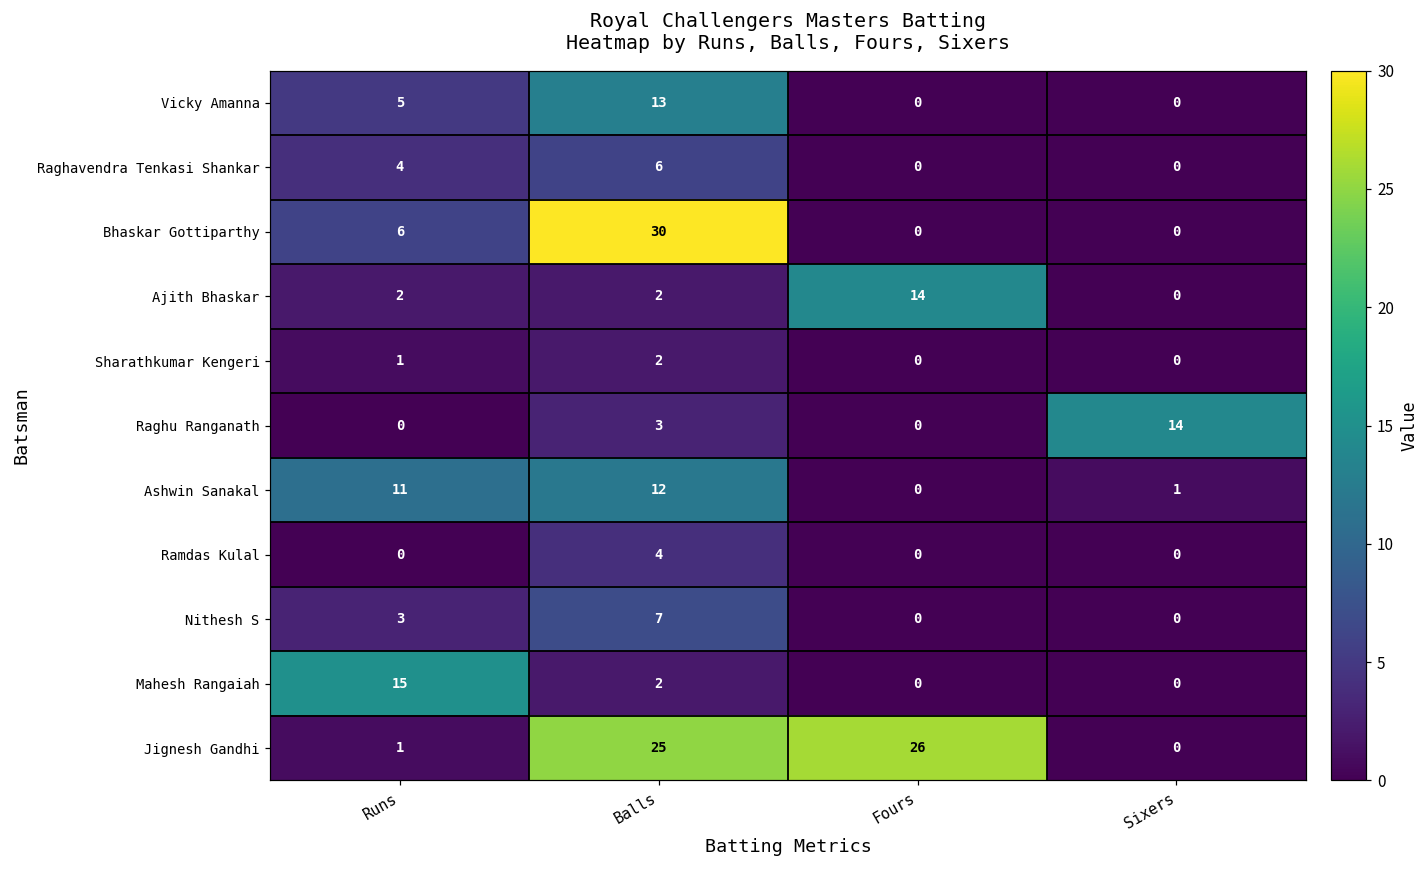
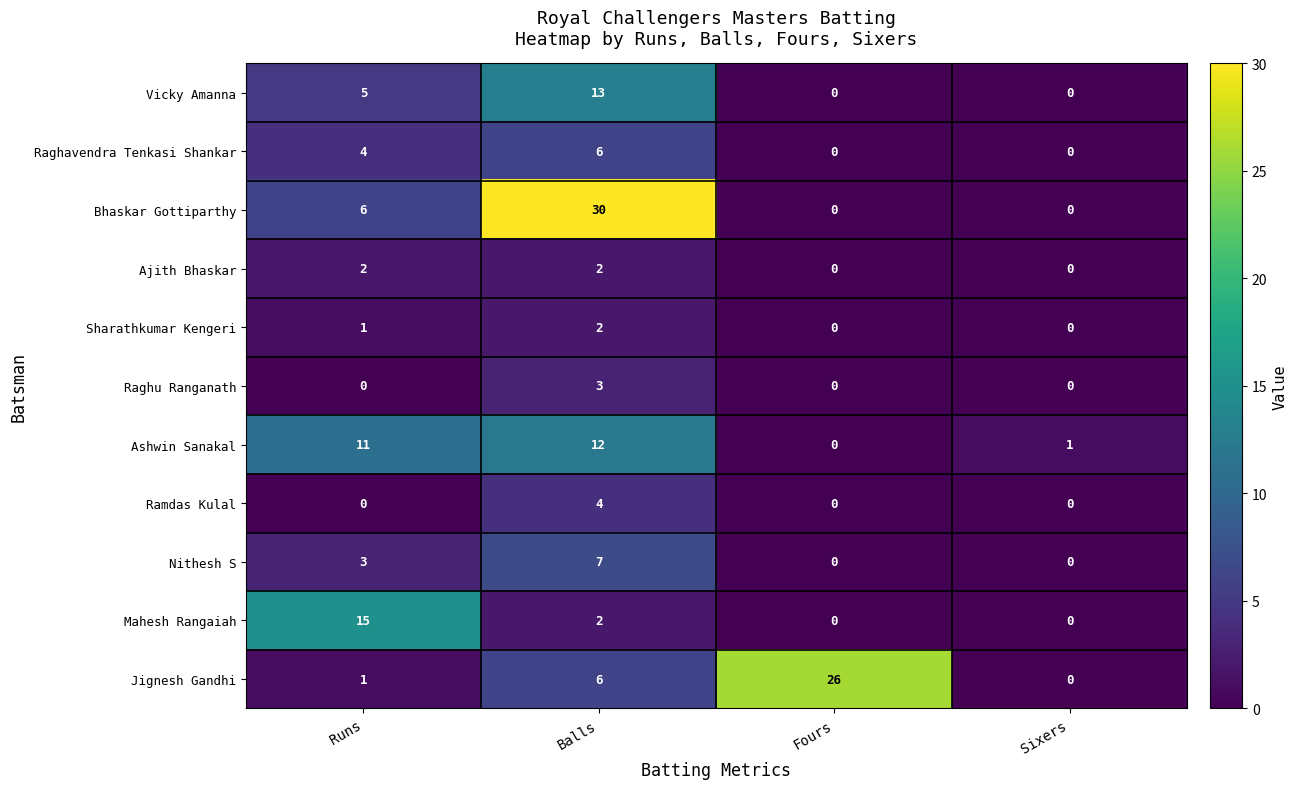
Ajith Bhaskar, Fours: 14 -> 0
Raghu Ranganath, Sixers: 14 -> 0
Jignesh Gandhi, Balls: 25 -> 6
